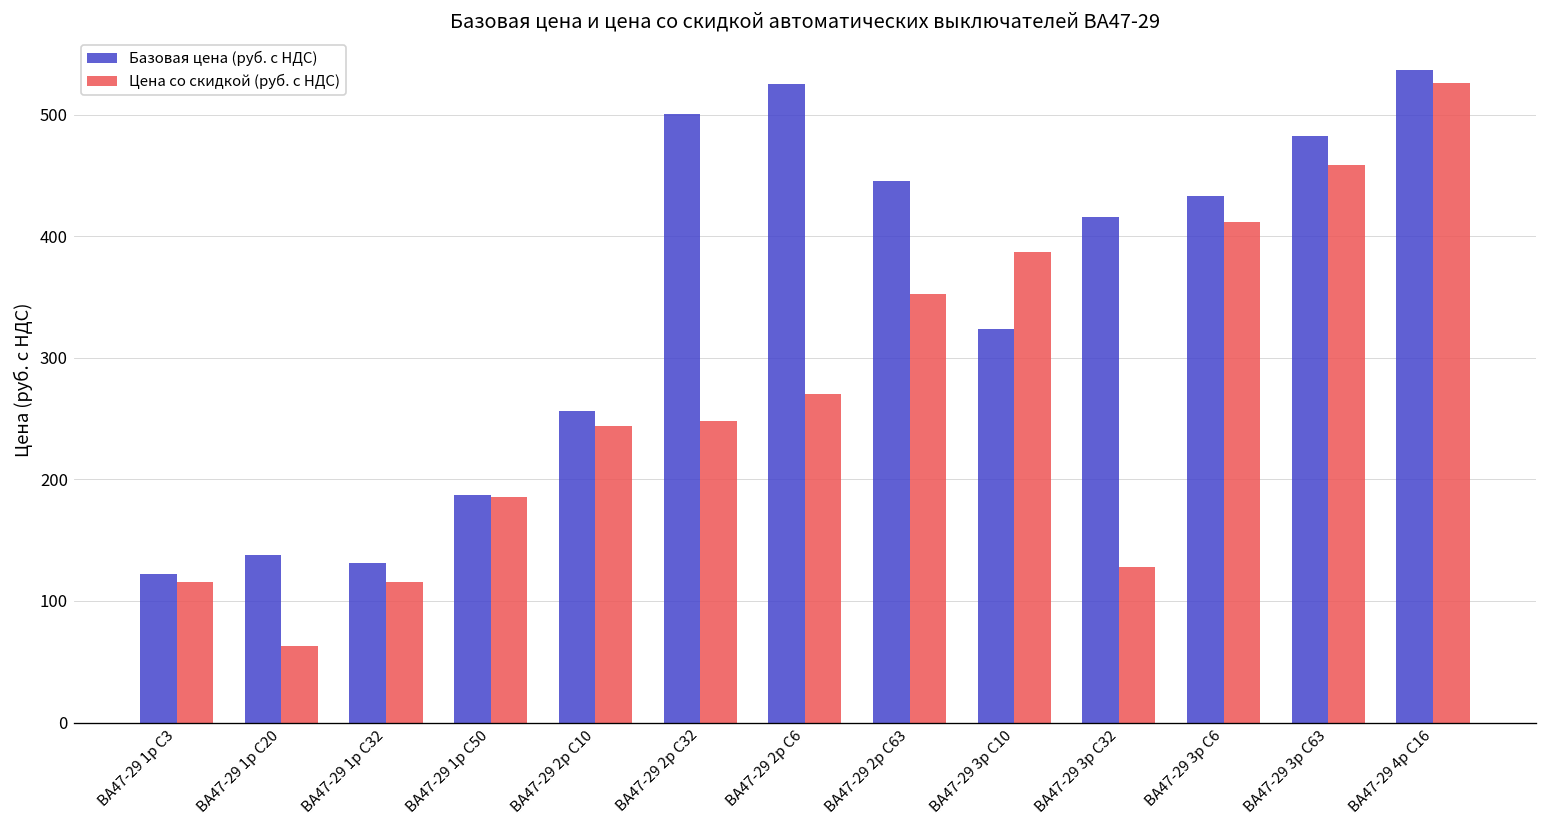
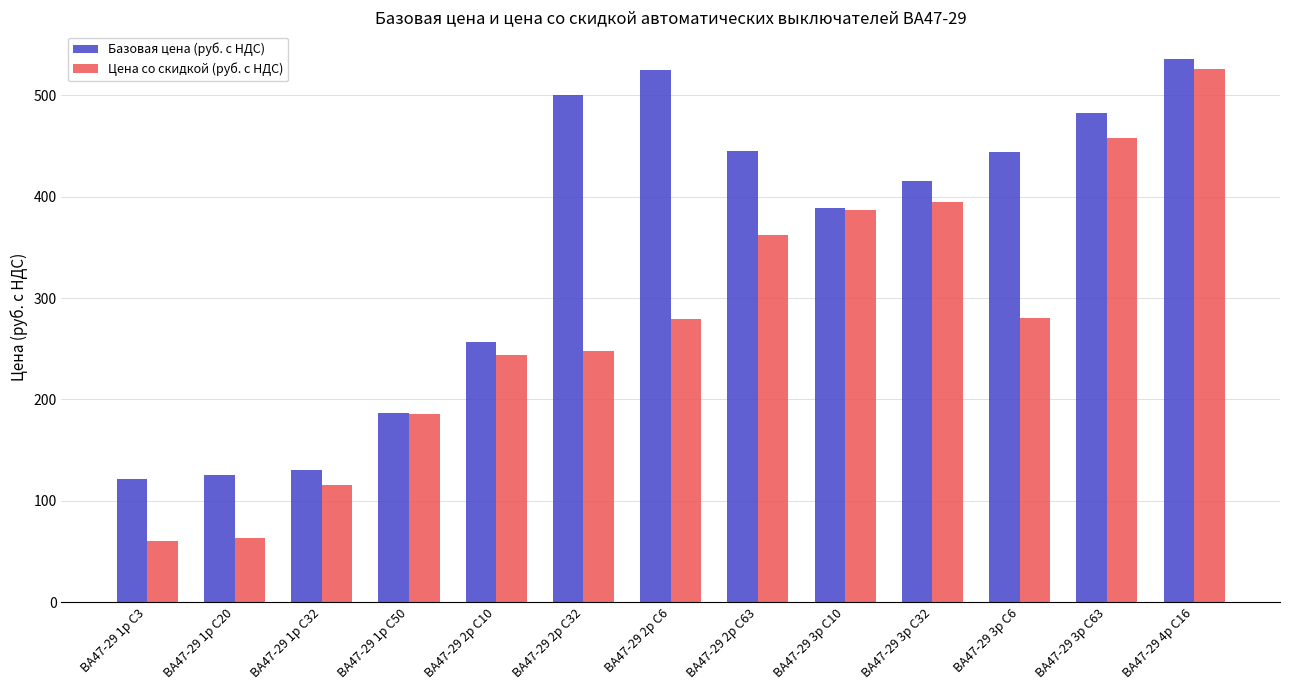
Цена со скидкой (руб. с НДС), ВА47-29 1р C3: 116 -> 60
Базовая цена (руб. с НДС), ВА47-29 1р C20: 138 -> 126
Цена со скидкой (руб. с НДС), ВА47-29 2р C6: 270 -> 279
Цена со скидкой (руб. с НДС), ВА47-29 2р C63: 353 -> 363
Базовая цена (руб. с НДС), ВА47-29 3р C10: 324 -> 389
Цена со скидкой (руб. с НДС), ВА47-29 3р C32: 128 -> 395
Базовая цена (руб. с НДС), ВА47-29 3р C6: 433 -> 444
Цена со скидкой (руб. с НДС), ВА47-29 3р C6: 412 -> 280
